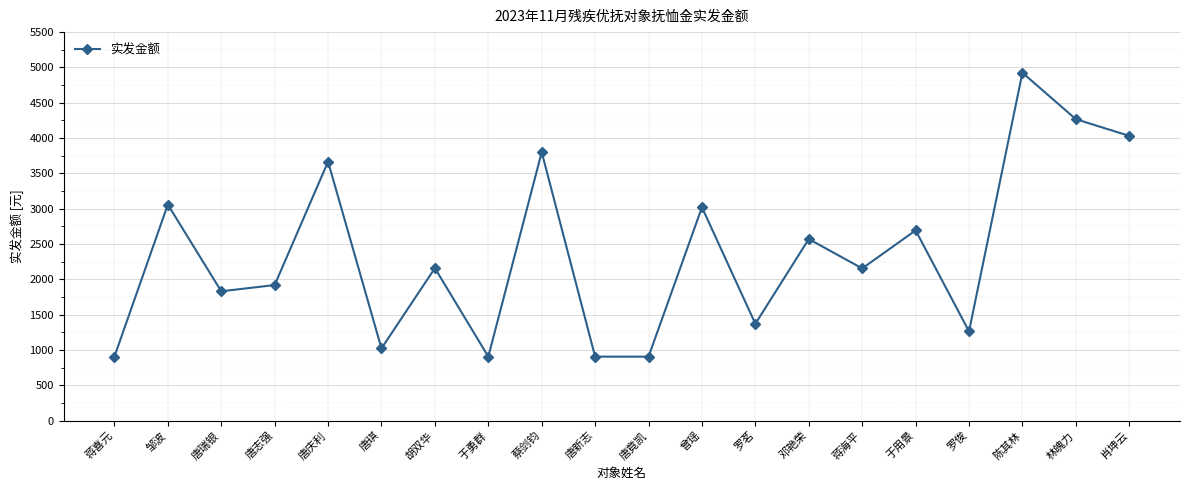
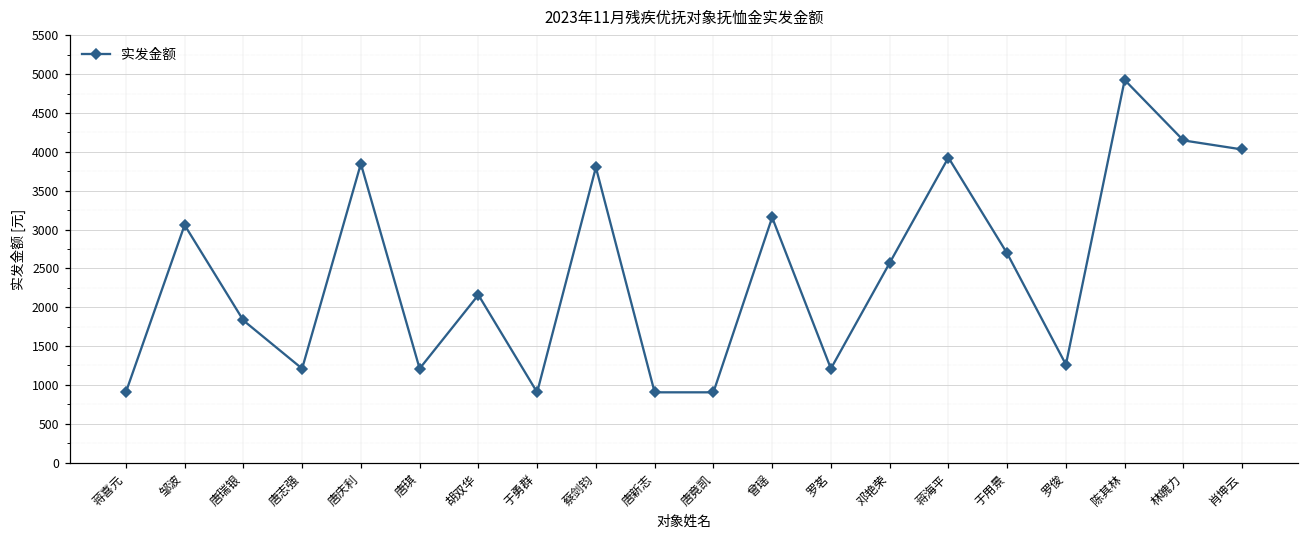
唐志强: 1900 -> 1200
唐庆利: 3700 -> 3800
唐琪: 1000 -> 1200
曾瑶: 3000 -> 3200
罗茗: 1400 -> 1200
蒋海平: 2200 -> 3900
林魄力: 4300 -> 4100
